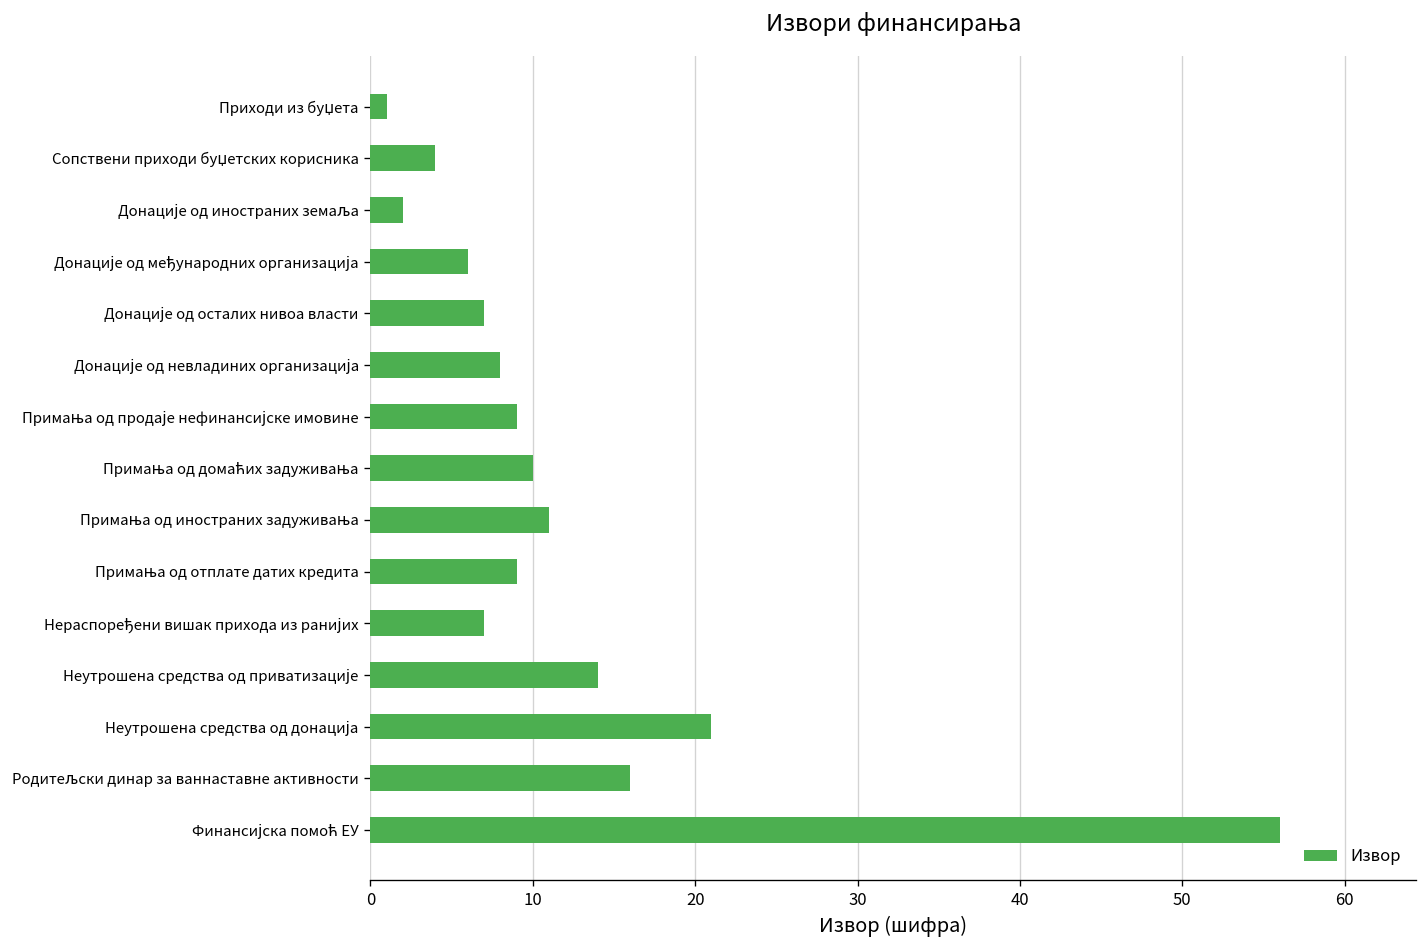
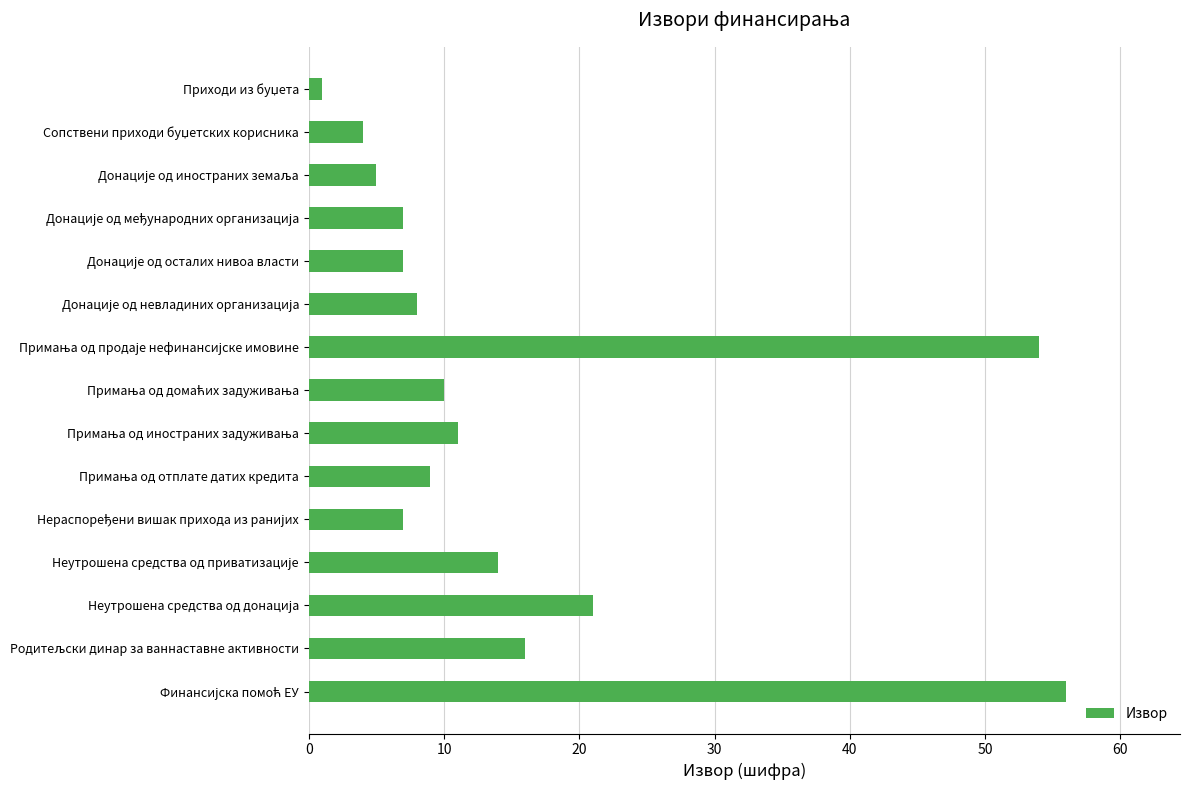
Донације од иностраних земаља: 2 -> 5
Донације од међународних организација: 6 -> 7
Примања од продаје нефинансијске имовине: 9 -> 54
